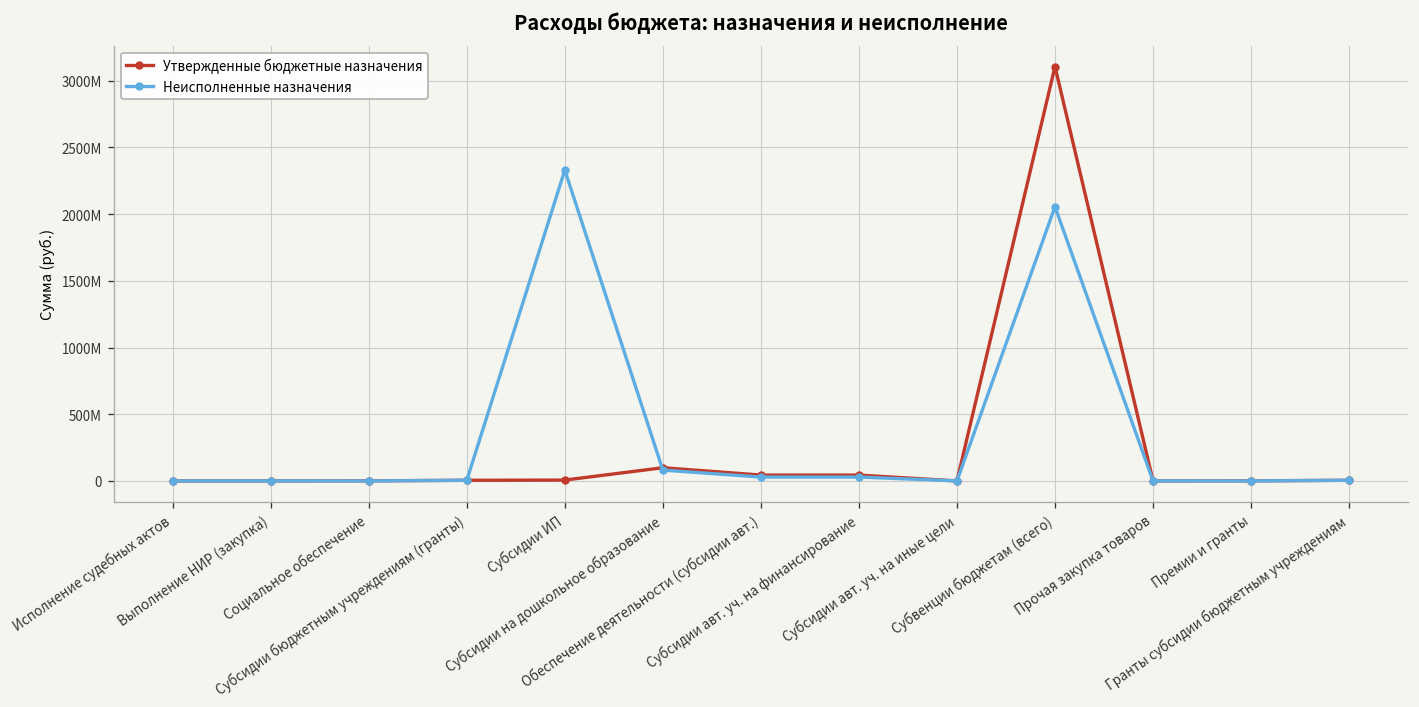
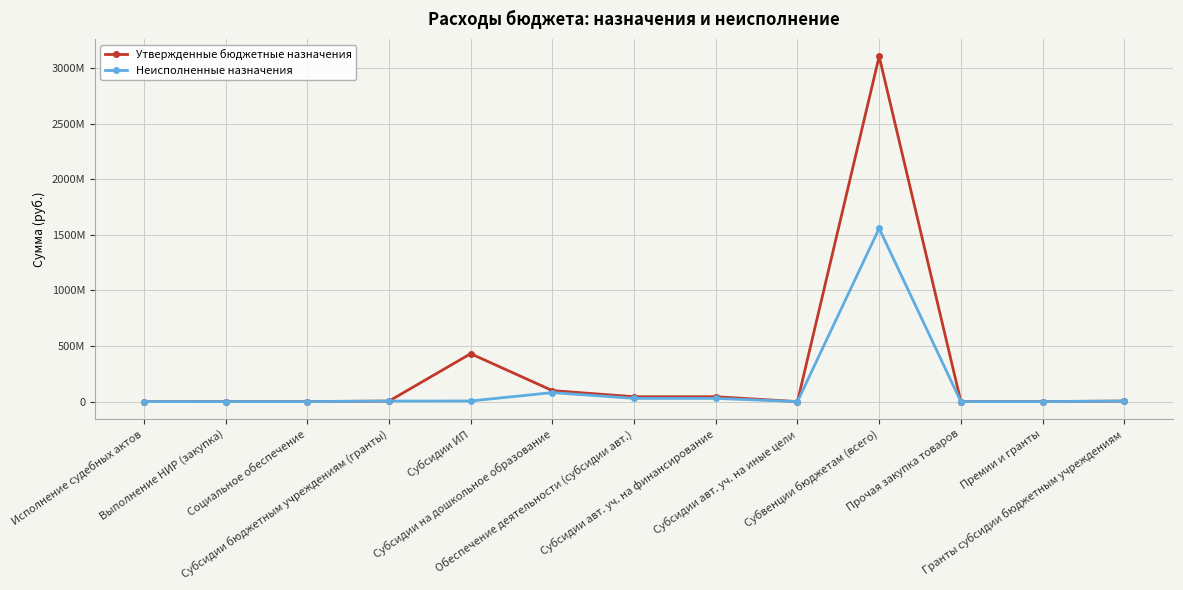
Утвержденные бюджетные назначения, Субсидии ИП: 10000000 -> 430000000
Неисполненные назначения, Субсидии ИП: 2330000000 -> 10000000
Неисполненные назначения, Субвенции бюджетам (всего): 2060000000 -> 1560000000
